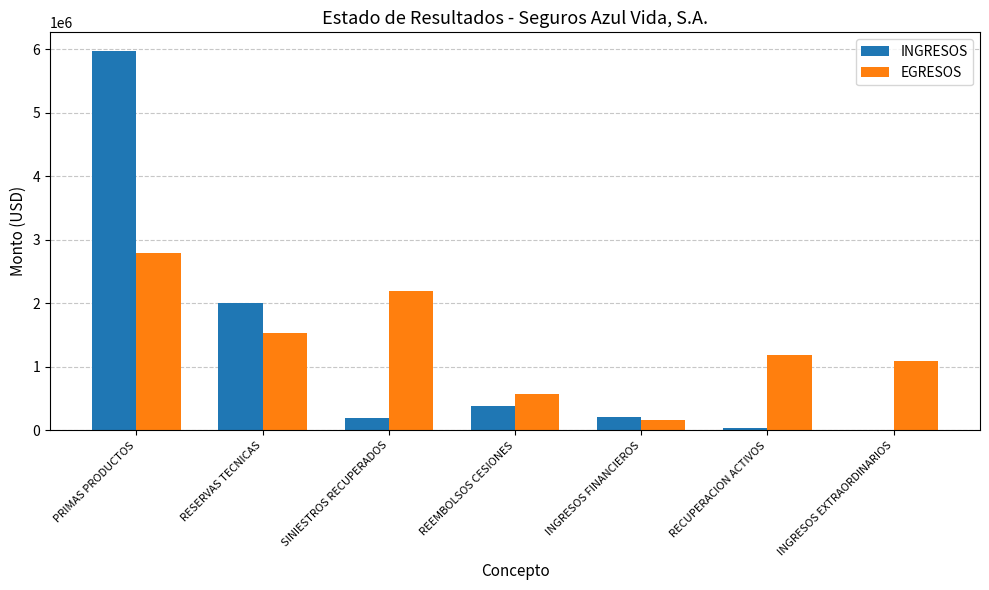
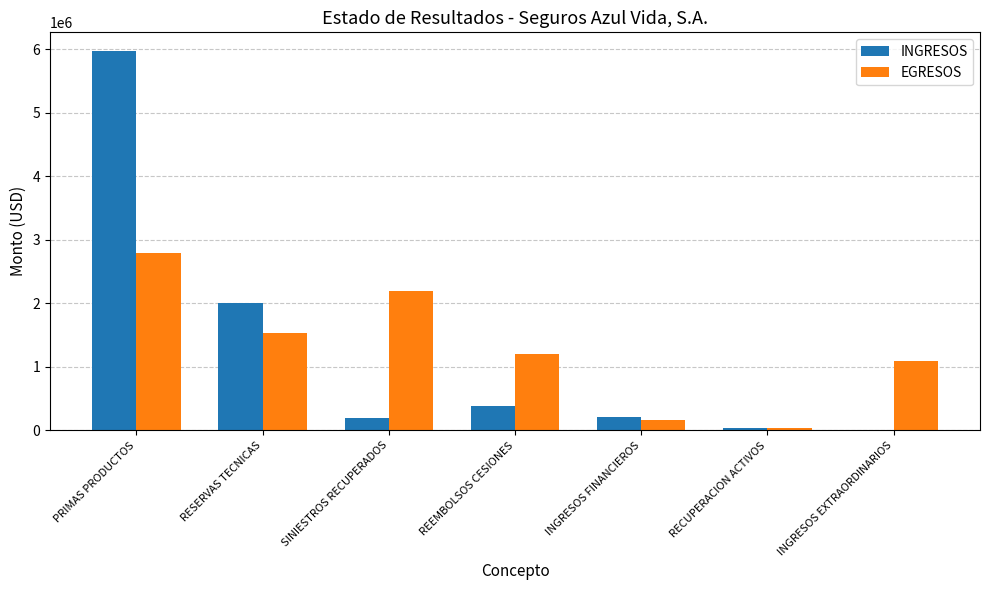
EGRESOS, REEMBOLSOS CESIONES: 600000 -> 1200000
EGRESOS, RECUPERACION ACTIVOS: 1200000 -> 0
